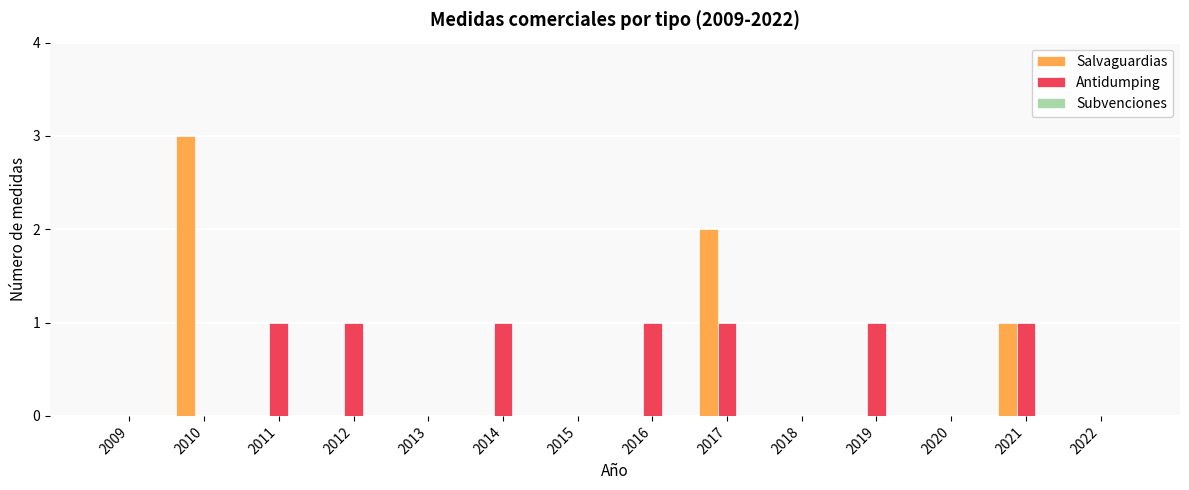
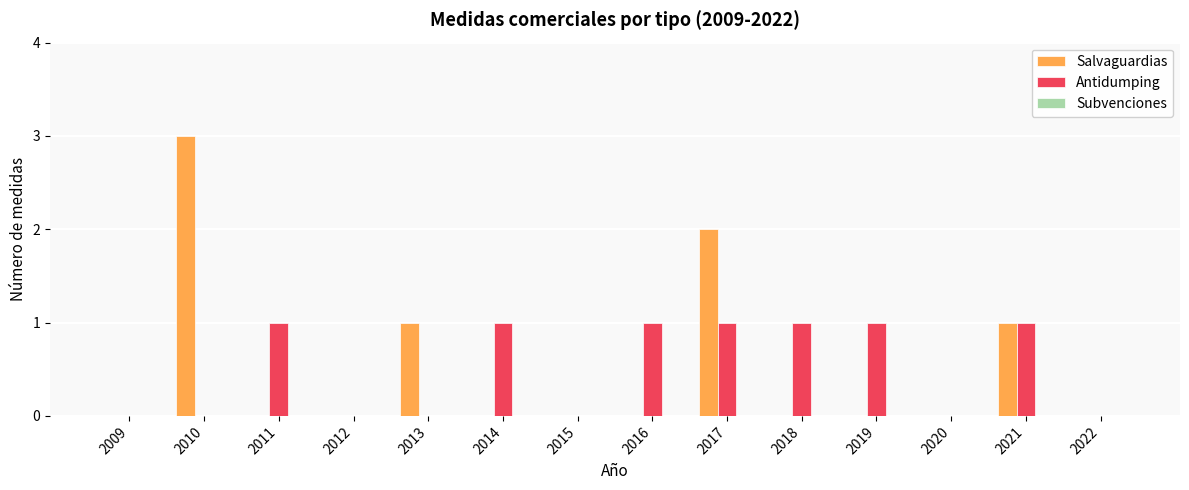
Antidumping, 2012: 1 -> 0
Salvaguardias, 2013: 0 -> 1
Antidumping, 2018: 0 -> 1
